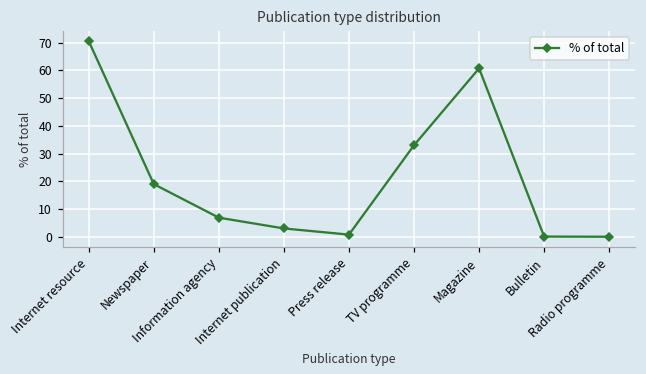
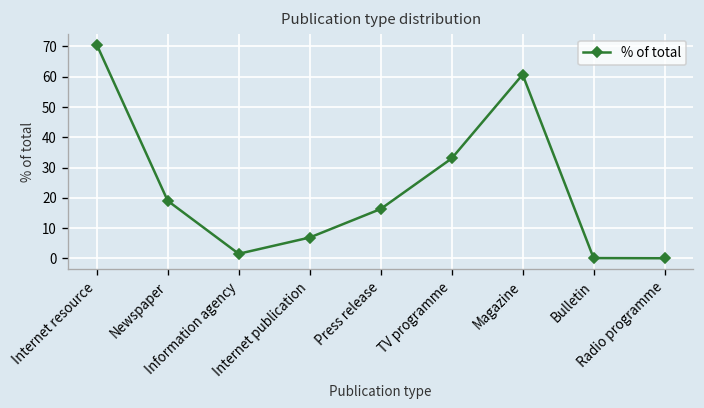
Information agency: 7 -> 1
Internet publication: 3 -> 7
Press release: 1 -> 16
